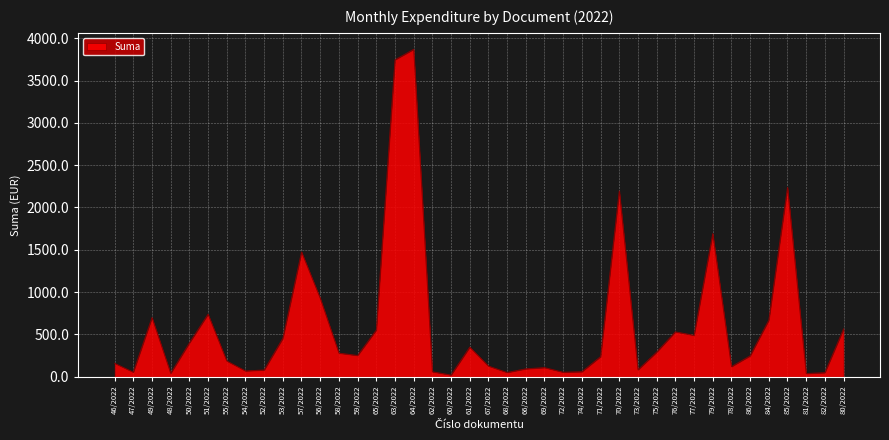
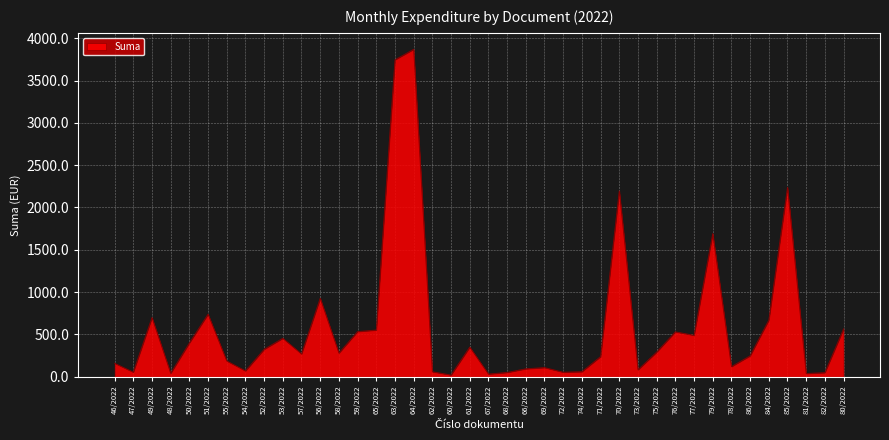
52/2022: 100 -> 300
57/2022: 1500 -> 300
59/2022: 300 -> 500
67/2022: 100 -> 0
